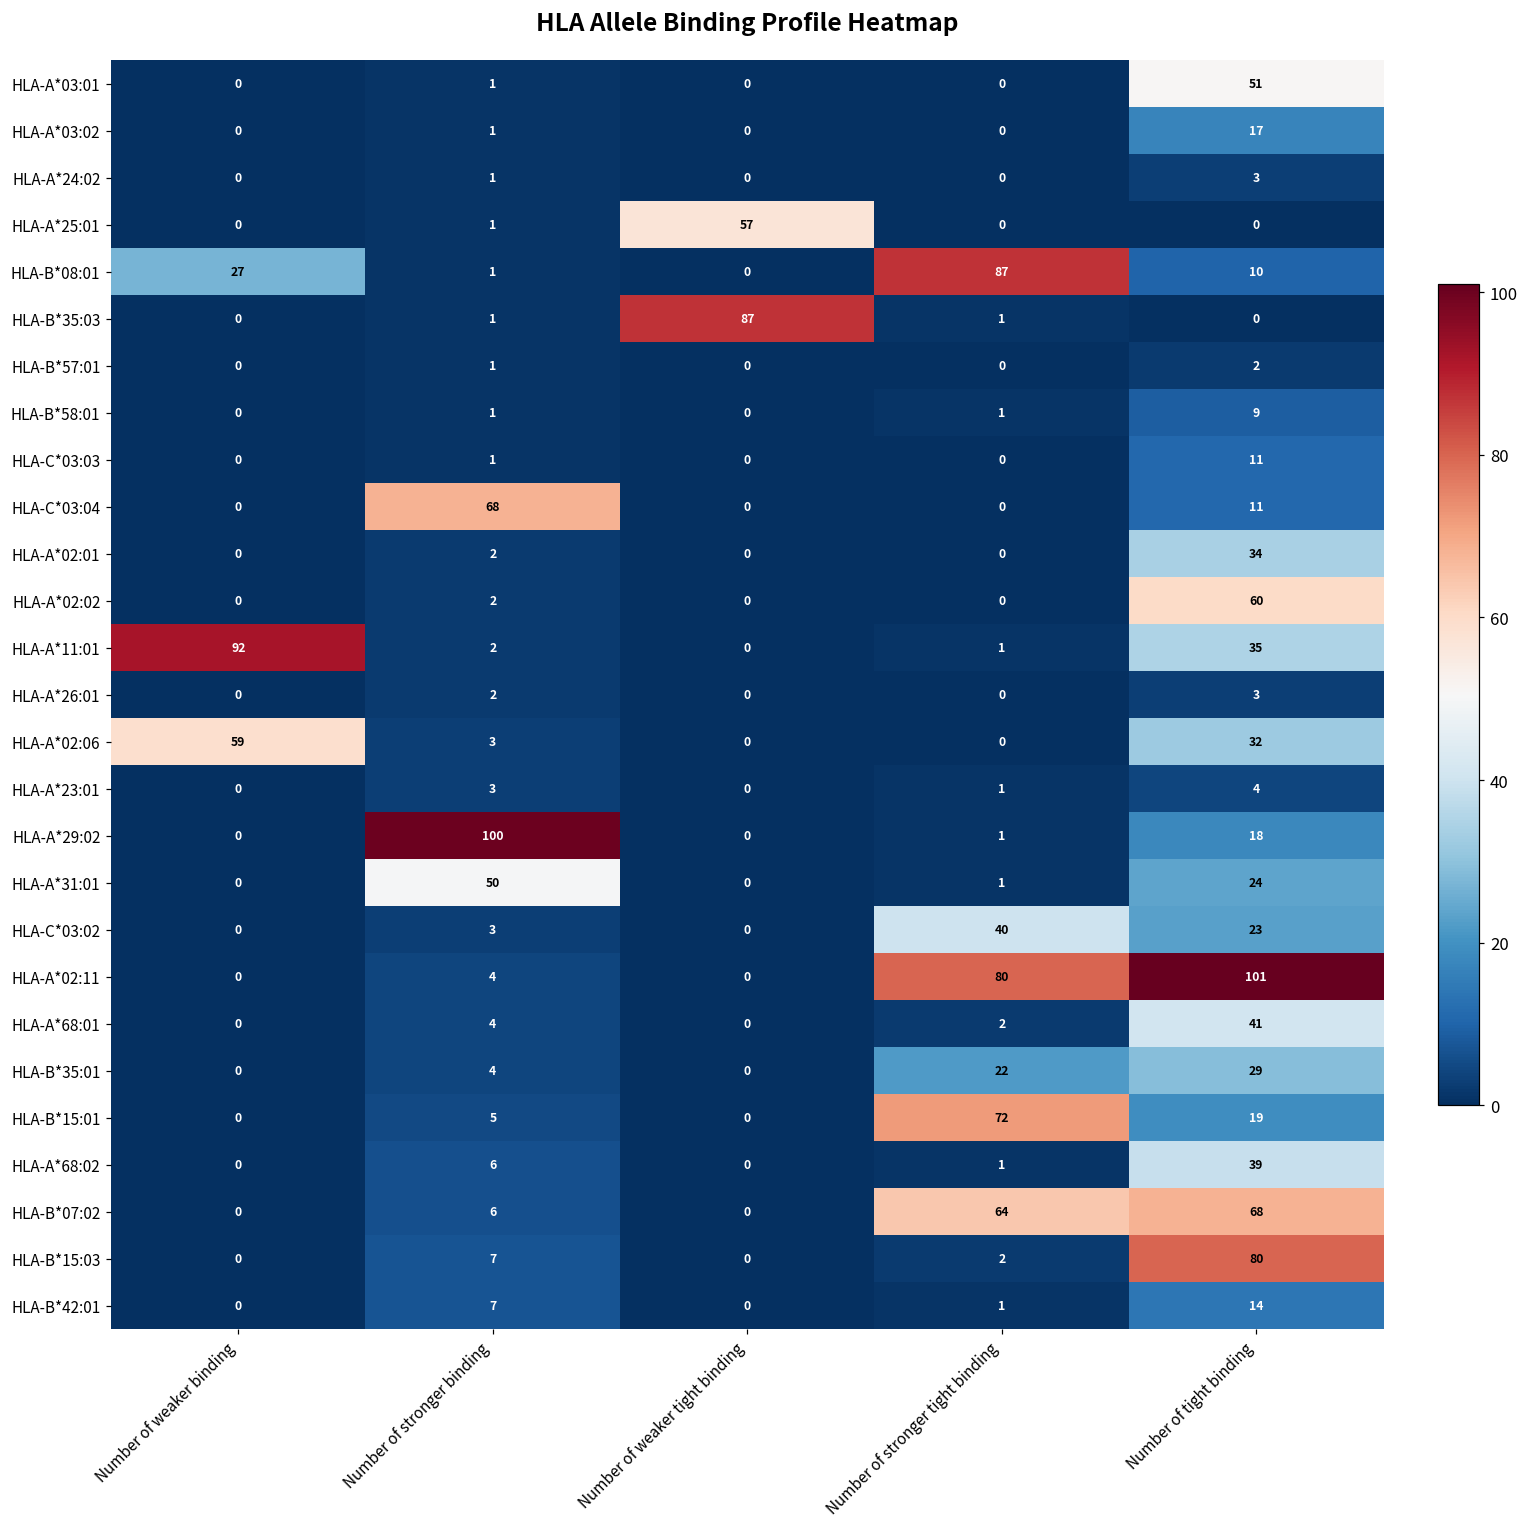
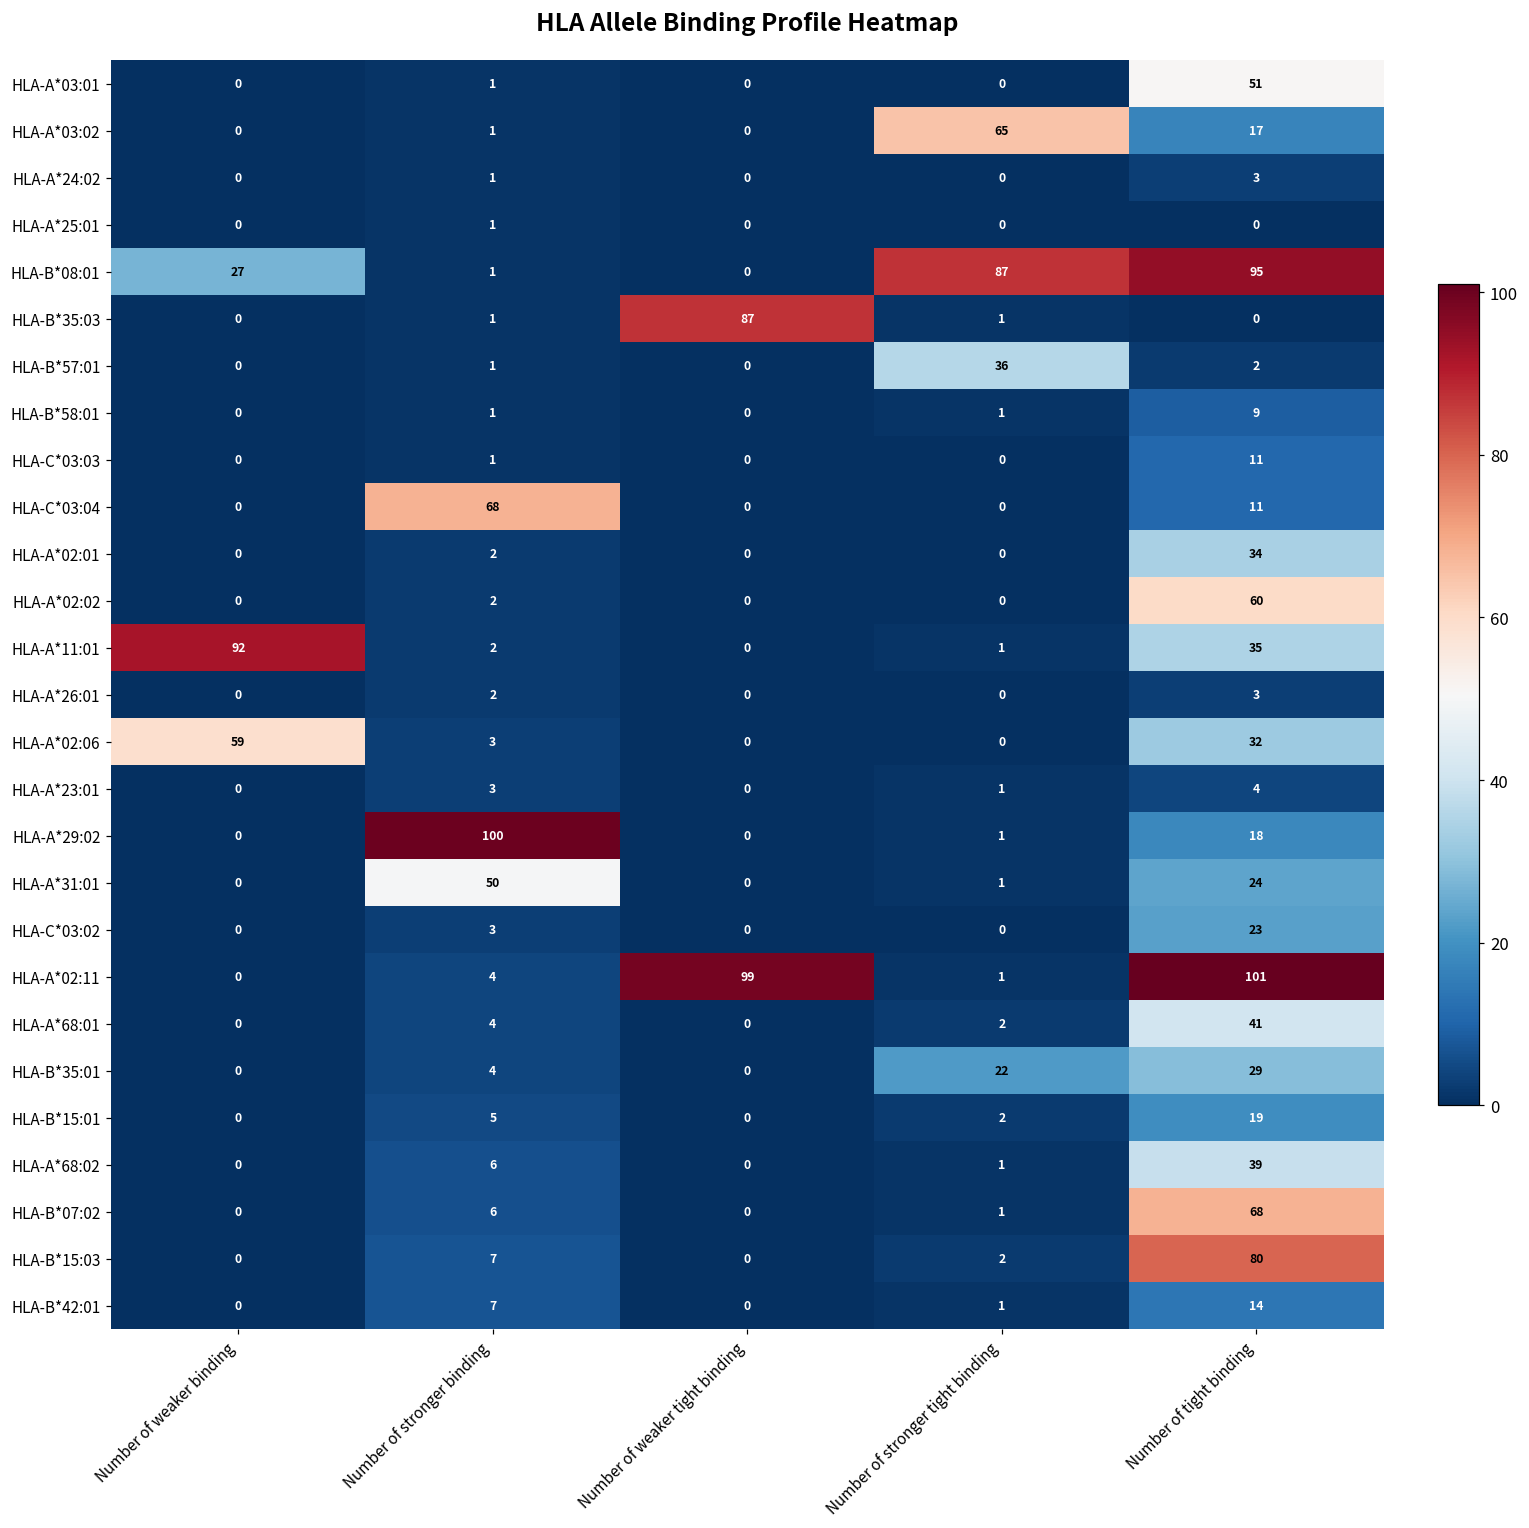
HLA-A*03:02, Number of stronger tight binding: 0 -> 65
HLA-A*25:01, Number of weaker tight binding: 57 -> 0
HLA-B*08:01, Number of tight binding: 10 -> 95
HLA-B*57:01, Number of stronger tight binding: 0 -> 36
HLA-C*03:02, Number of stronger tight binding: 40 -> 0
HLA-A*02:11, Number of weaker tight binding: 0 -> 99
HLA-A*02:11, Number of stronger tight binding: 80 -> 1
HLA-B*15:01, Number of stronger tight binding: 72 -> 2
HLA-B*07:02, Number of stronger tight binding: 64 -> 1
